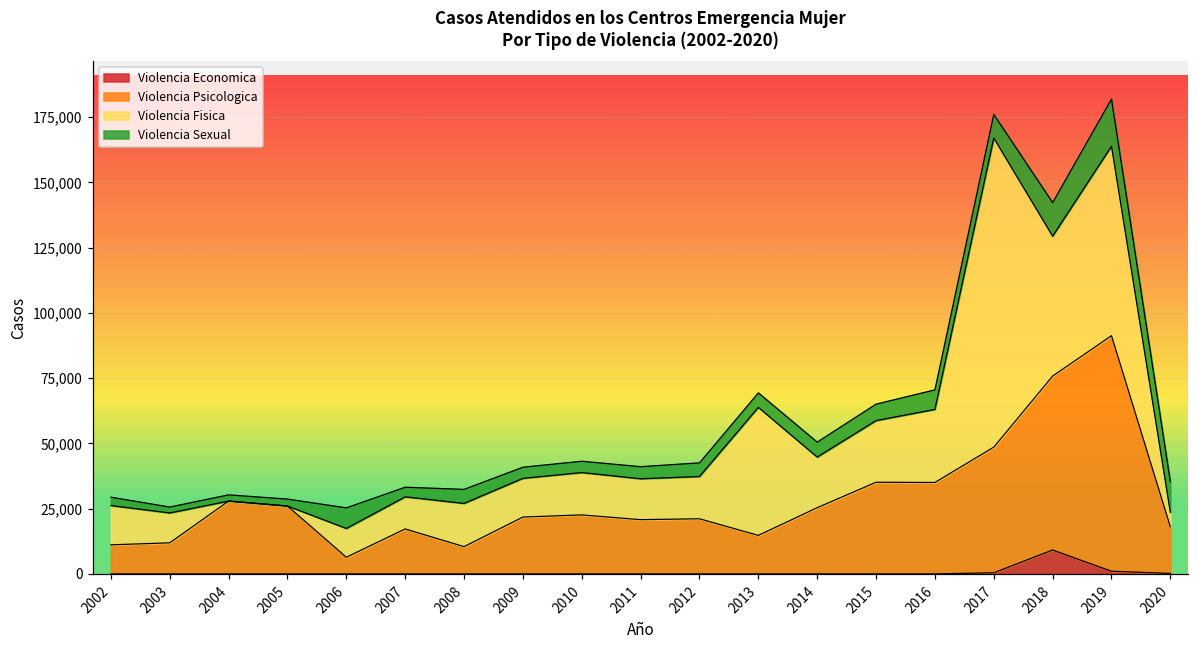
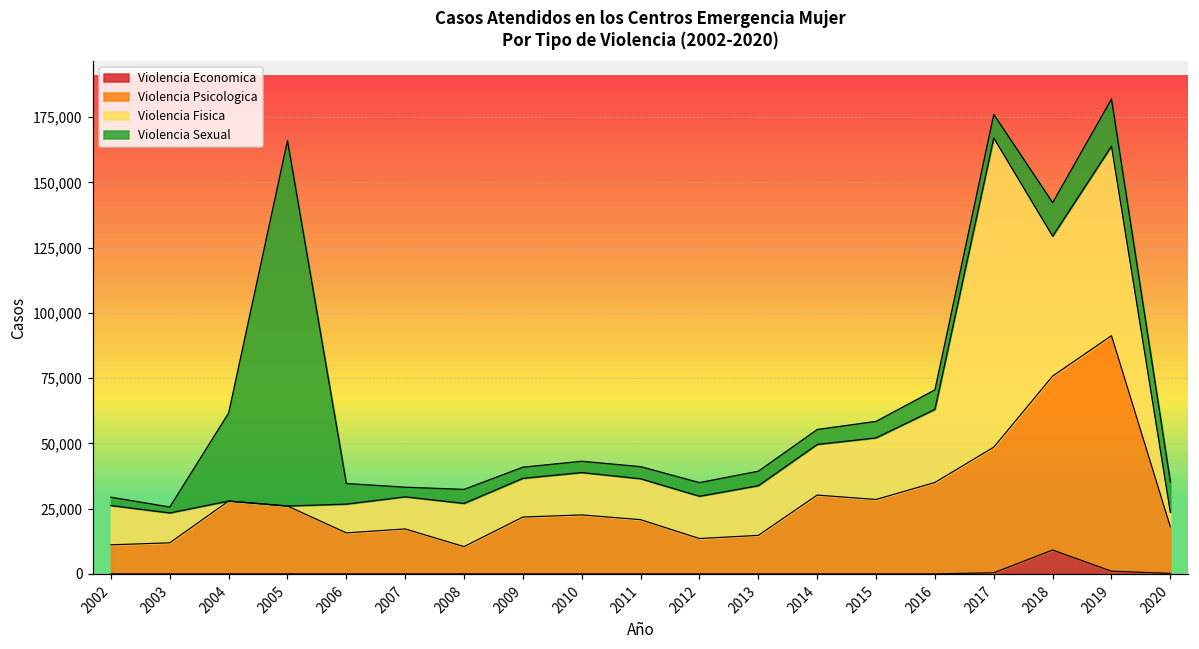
Violencia Sexual, 2004: 2,000 -> 34,000
Violencia Sexual, 2005: 3,000 -> 140,000
Violencia Psicologica, 2006: 6,000 -> 16,000
Violencia Psicologica, 2012: 21,000 -> 14,000
Violencia Fisica, 2013: 49,000 -> 19,000
Violencia Psicologica, 2014: 25,000 -> 30,000
Violencia Psicologica, 2015: 35,000 -> 28,000
